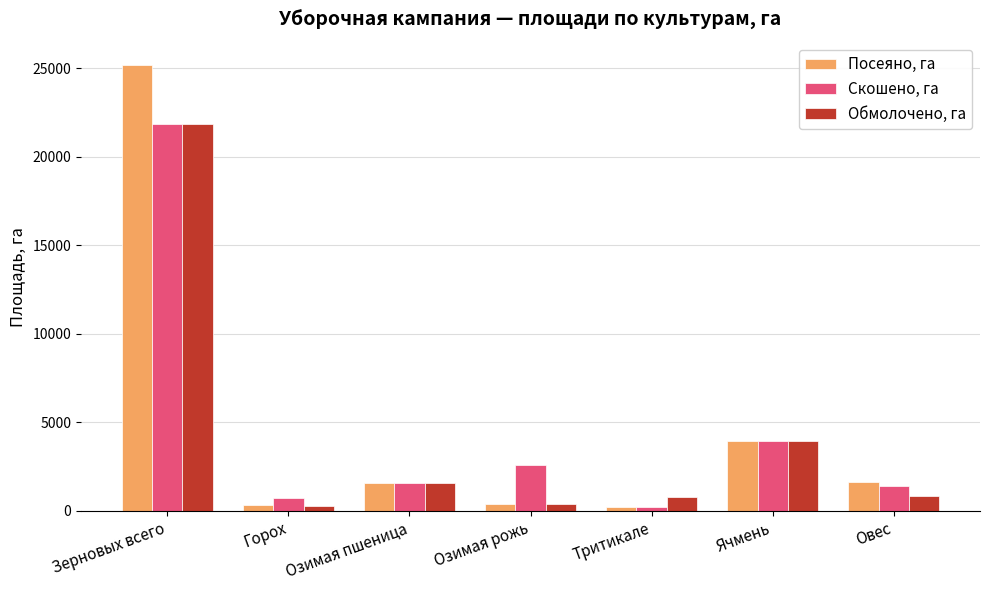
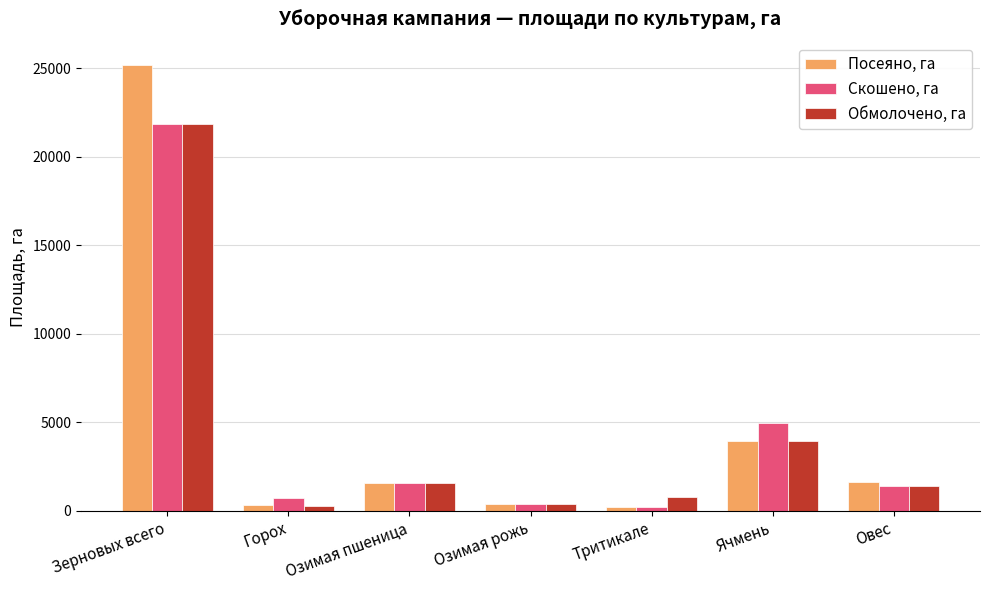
Скошено, га, Озимая рожь: 2600 -> 400
Скошено, га, Ячмень: 3900 -> 4900
Обмолочено, га, Овес: 800 -> 1400
